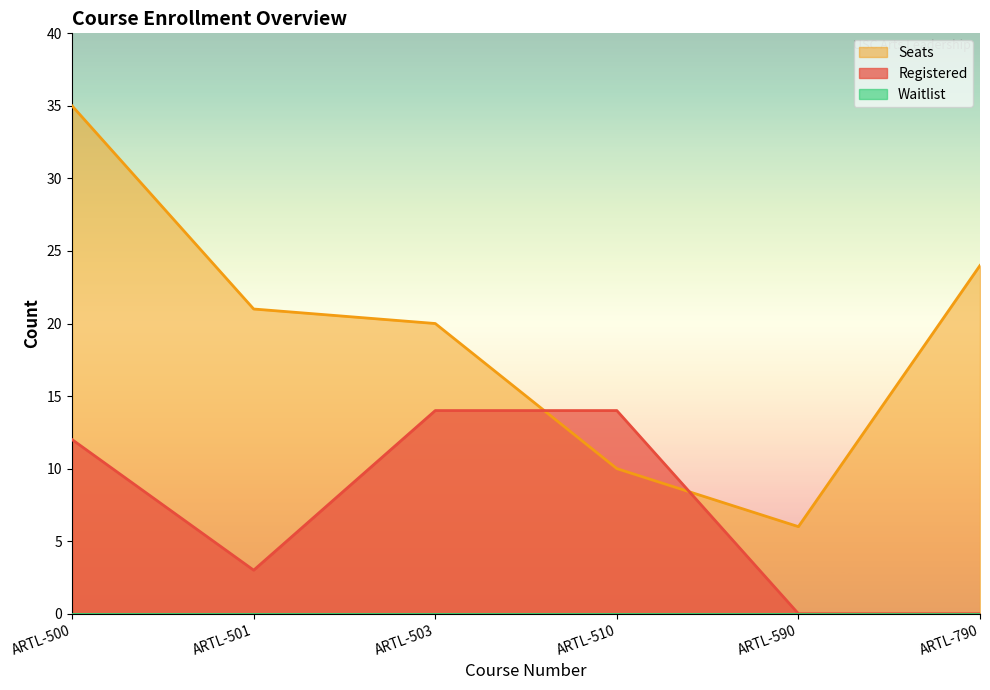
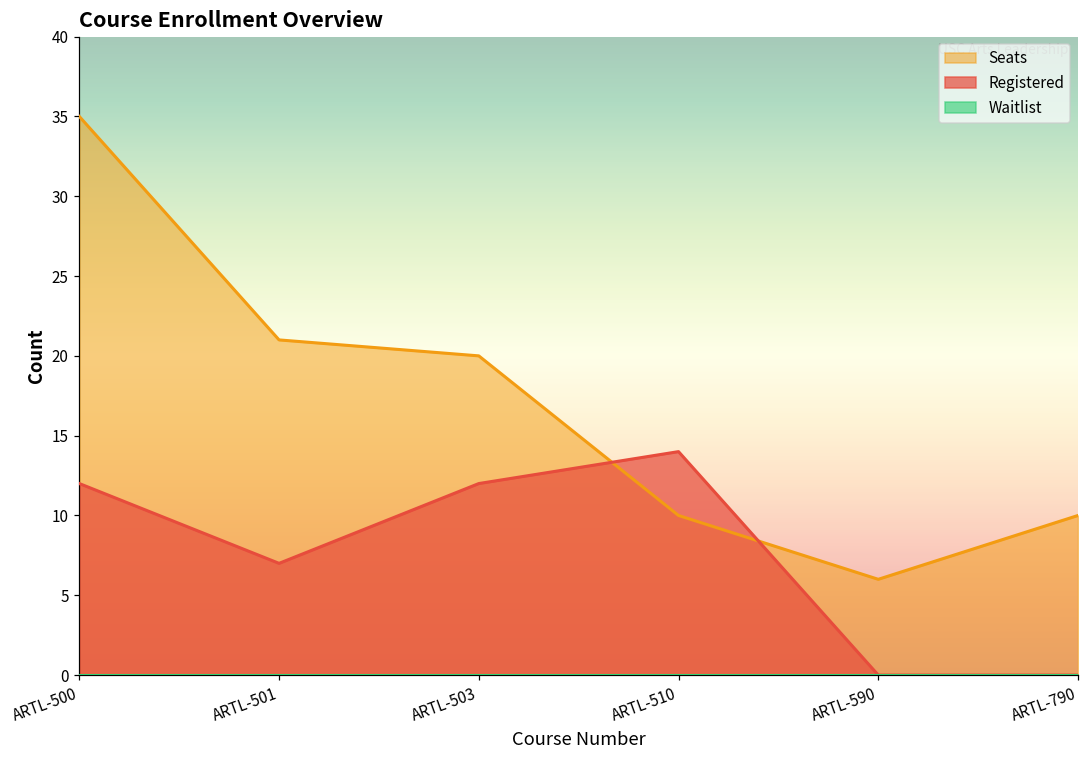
Registered, ARTL-501: 3 -> 7
Registered, ARTL-503: 14 -> 12
Seats, ARTL-790: 24 -> 10
